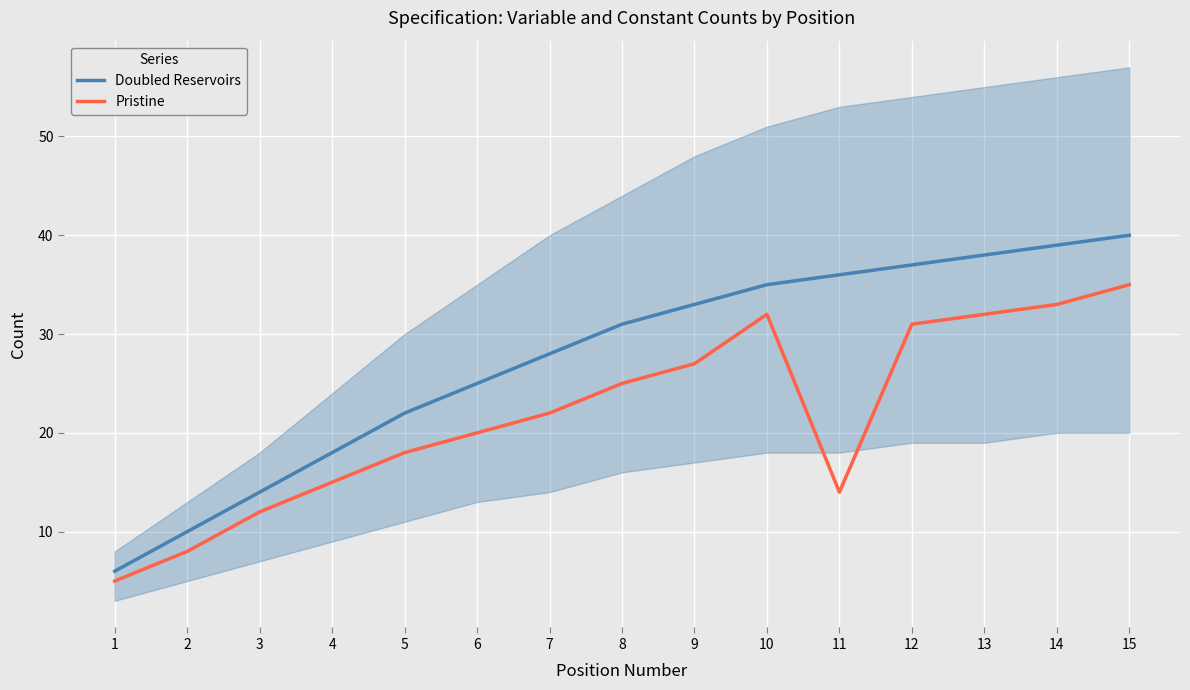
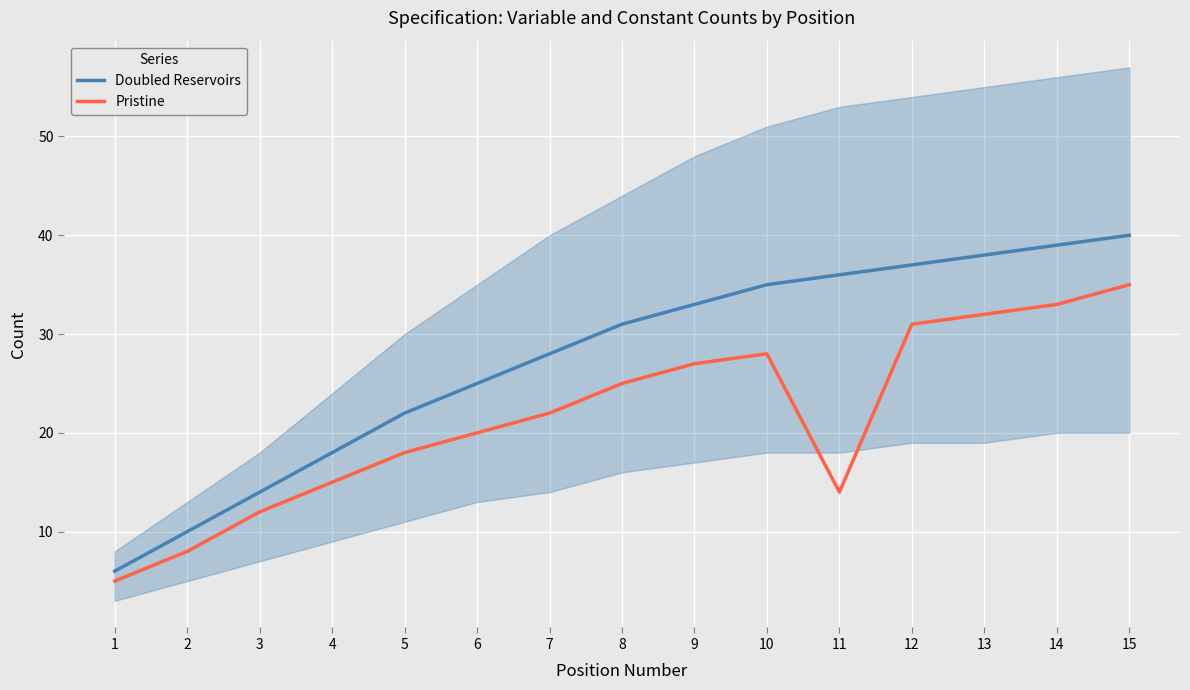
Pristine, 10: 32 -> 28
